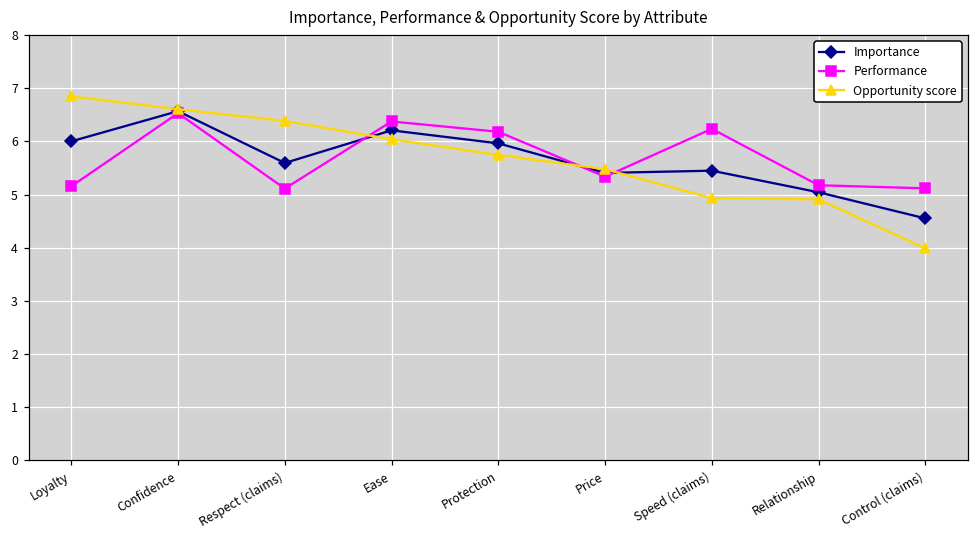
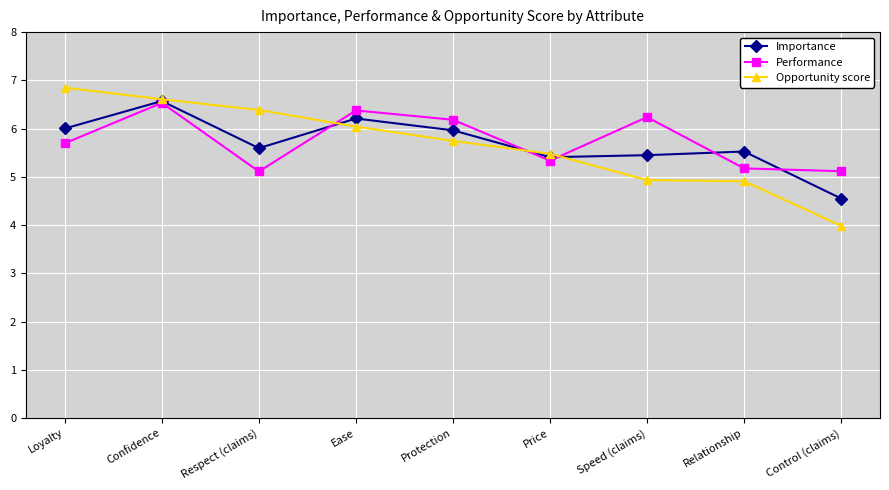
Performance, Loyalty: 5.2 -> 5.7
Importance, Relationship: 5.0 -> 5.5
